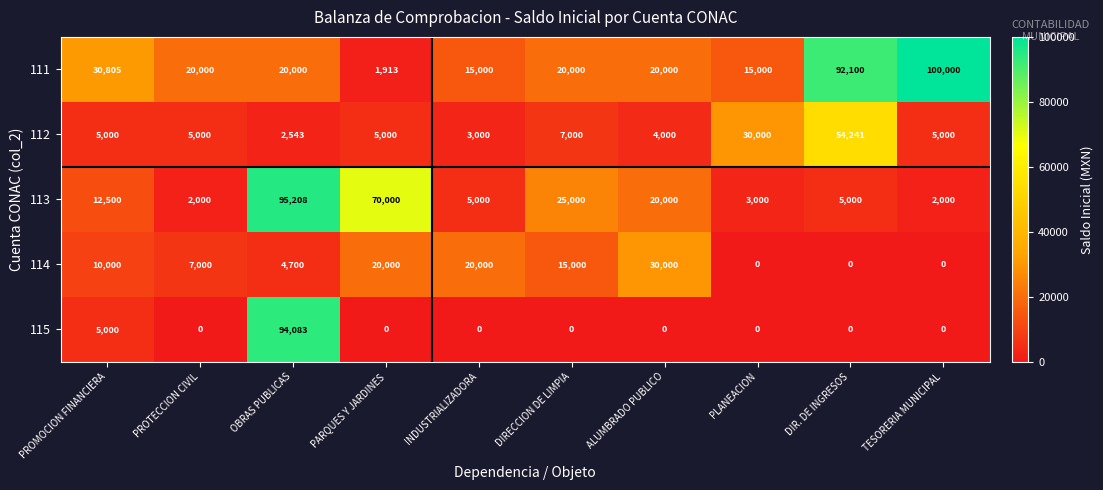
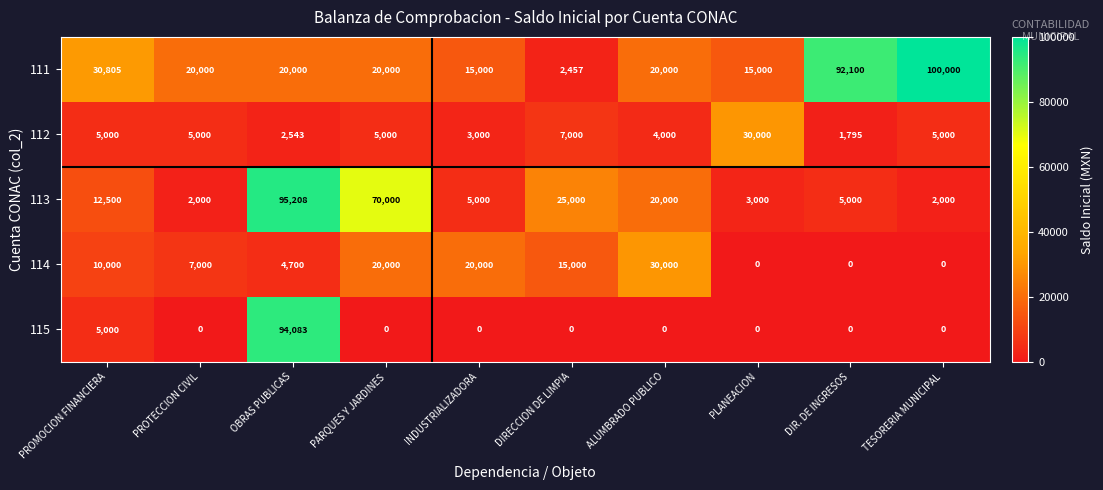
111, PARQUES Y JARDINES: 1,913 -> 20,000
111, DIRECCION DE LIMPIA: 20,000 -> 2,457
112, DIR. DE INGRESOS: 54,241 -> 1,795
